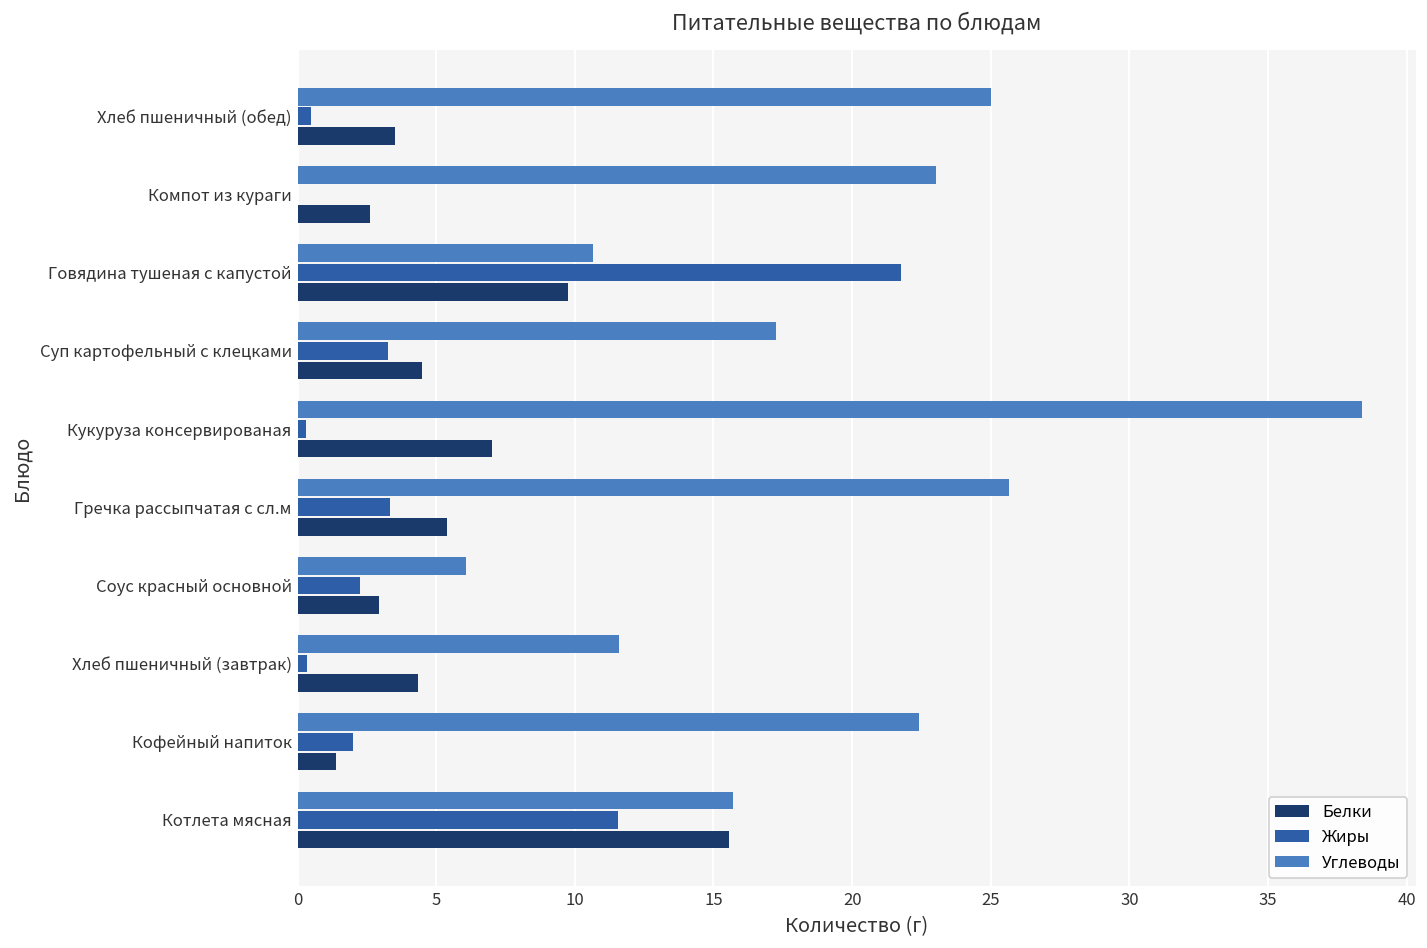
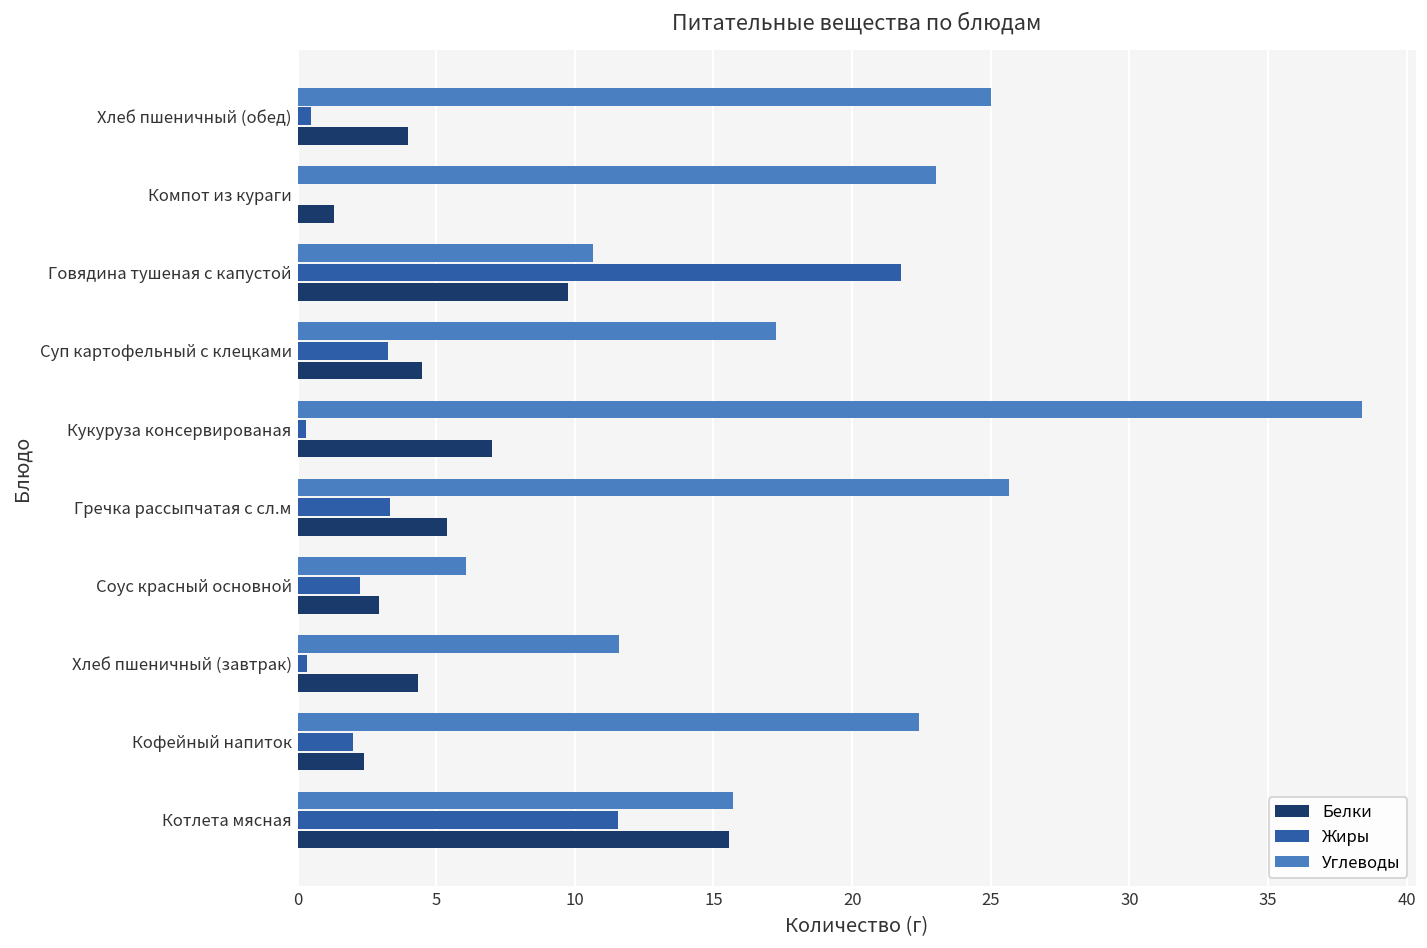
Белки, Хлеб пшеничный (обед): 3.5 -> 4.0
Белки, Компот из кураги: 2.6 -> 1.3
Белки, Кофейный напиток: 1.4 -> 2.4
